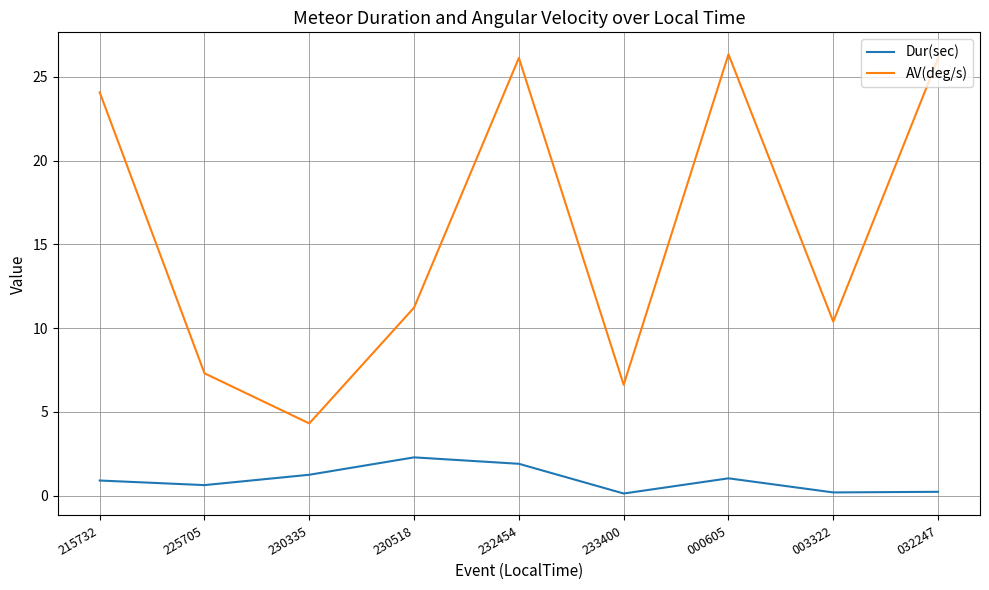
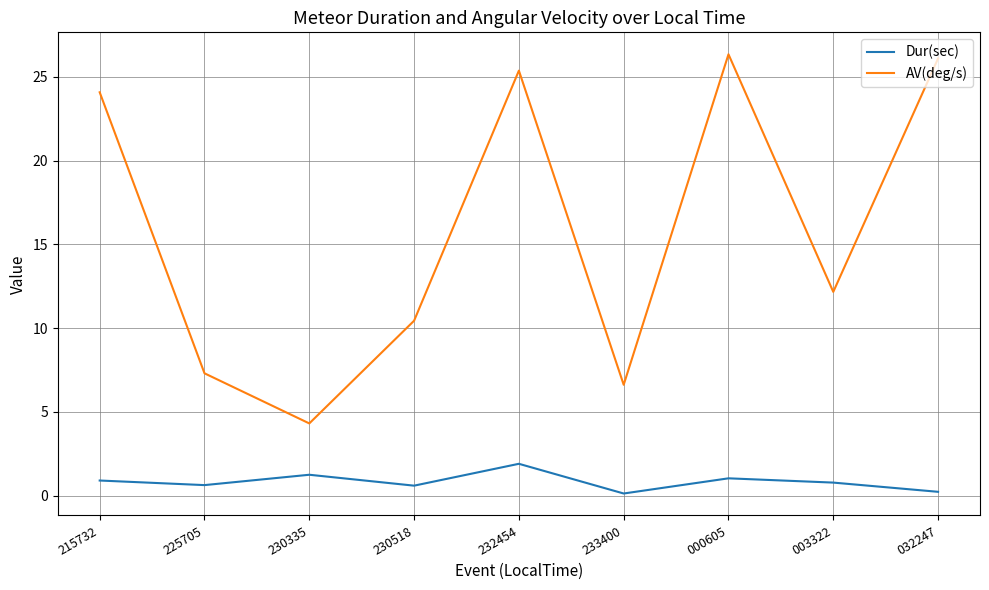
Dur(sec), 230518: 2.3 -> 0.6
AV(deg/s), 230518: 11.2 -> 10.4
AV(deg/s), 232454: 26.1 -> 25.4
Dur(sec), 003322: 0.2 -> 0.8
AV(deg/s), 003322: 10.4 -> 12.2
